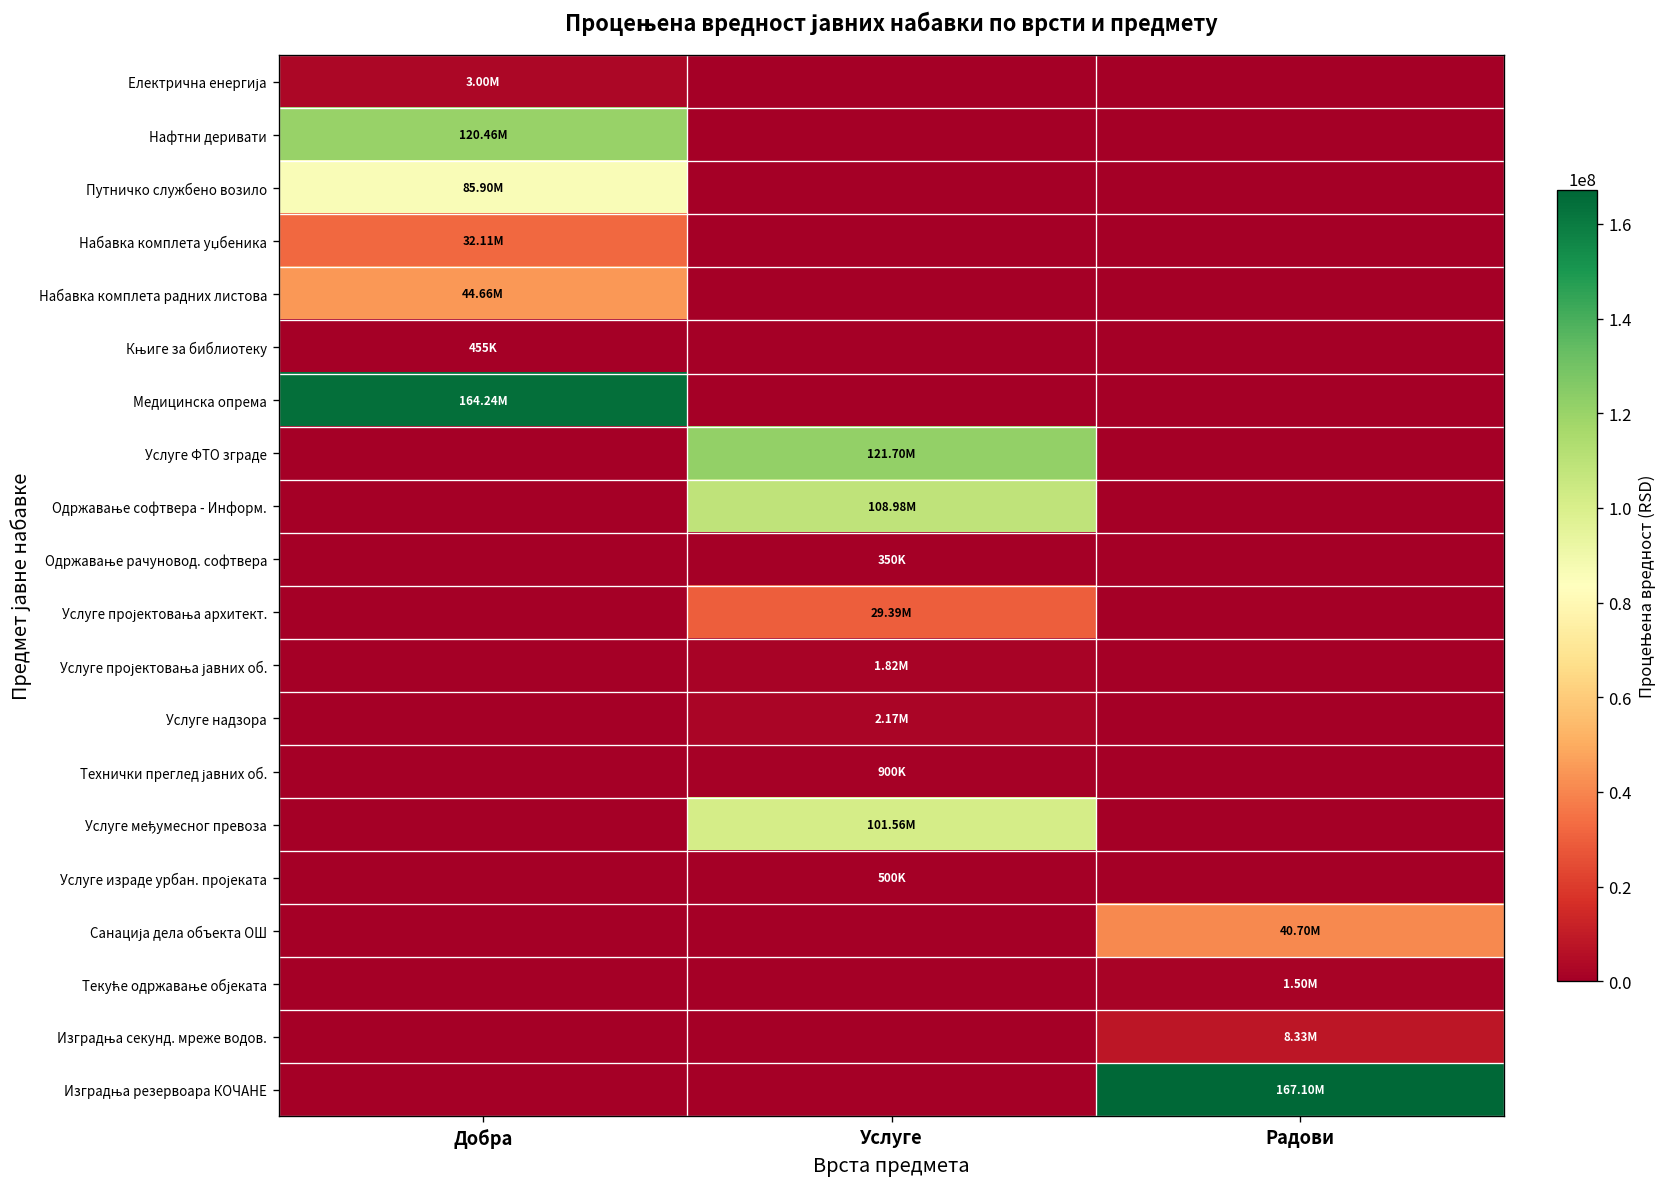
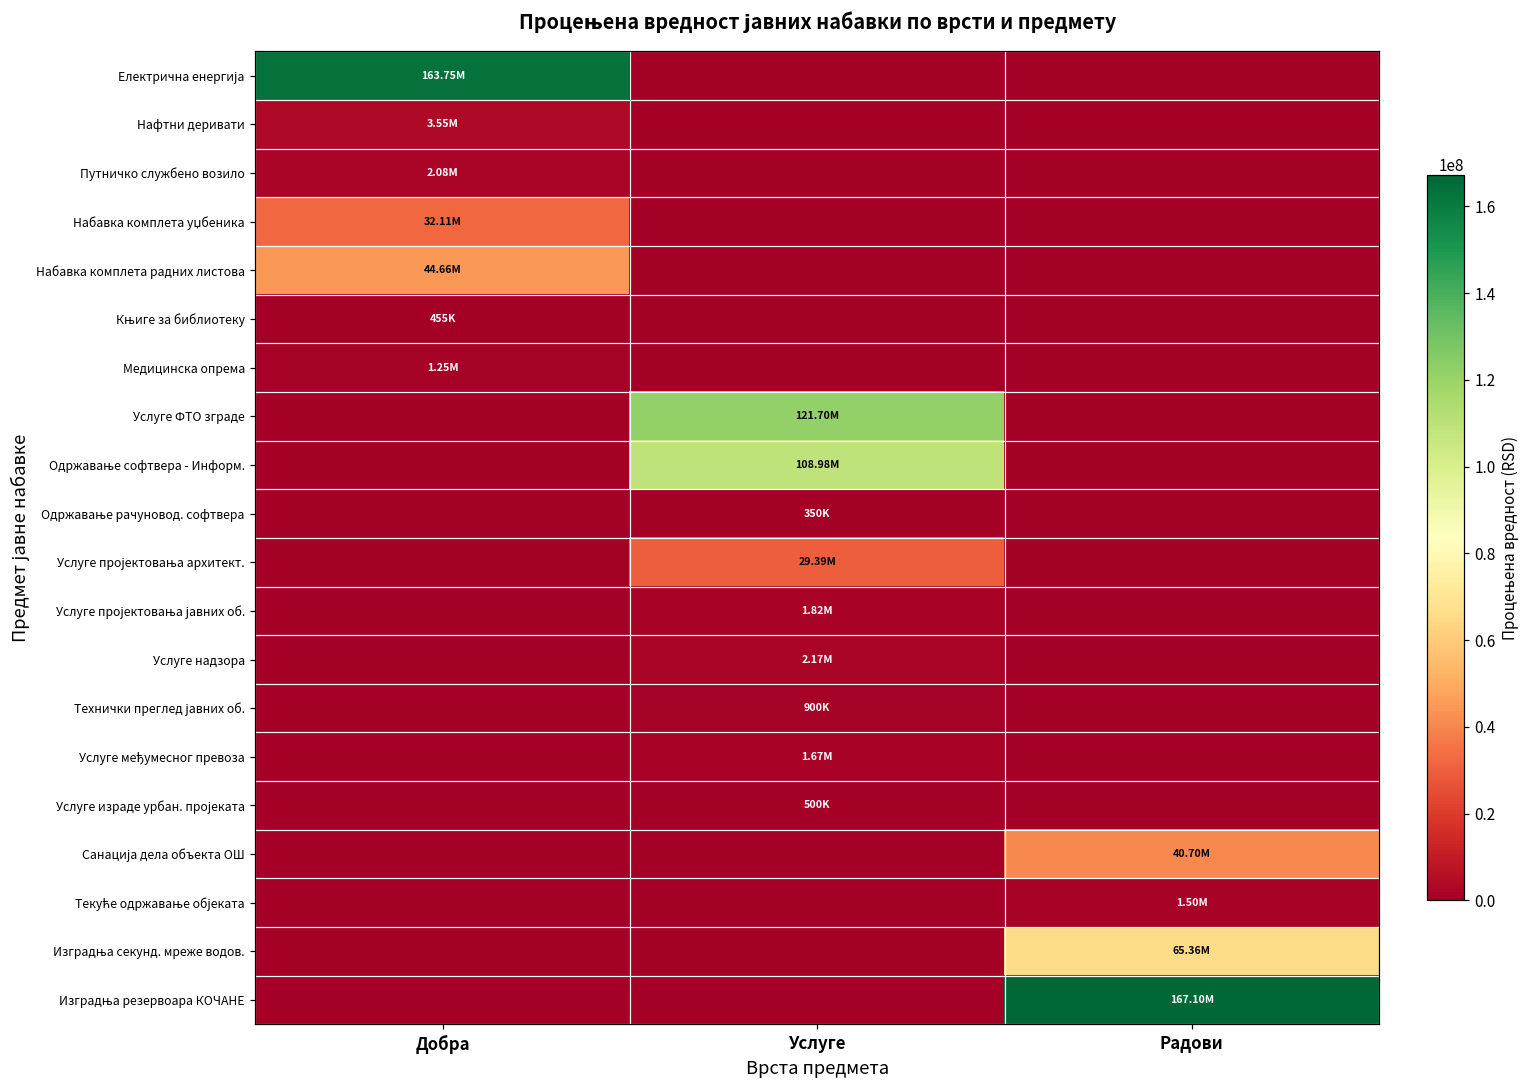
Електрична енергија, Добра: 3.00M -> 163.75M
Нафтни деривати, Добра: 120.46M -> 3.55M
Путничко службено возило, Добра: 85.90M -> 2.08M
Медицинска опрема, Добра: 164.24M -> 1.25M
Услуге међумесног превоза, Услуге: 101.56M -> 1.67M
Изградња секунд. мреже водов., Радови: 8.33M -> 65.36M
